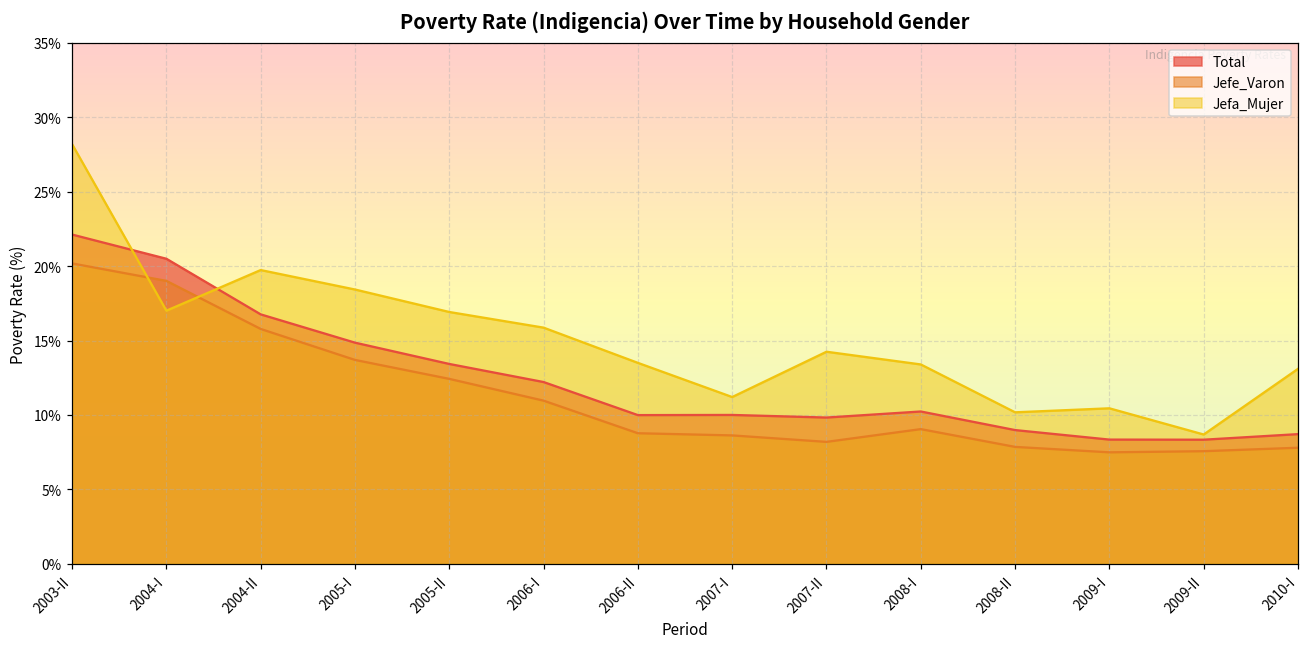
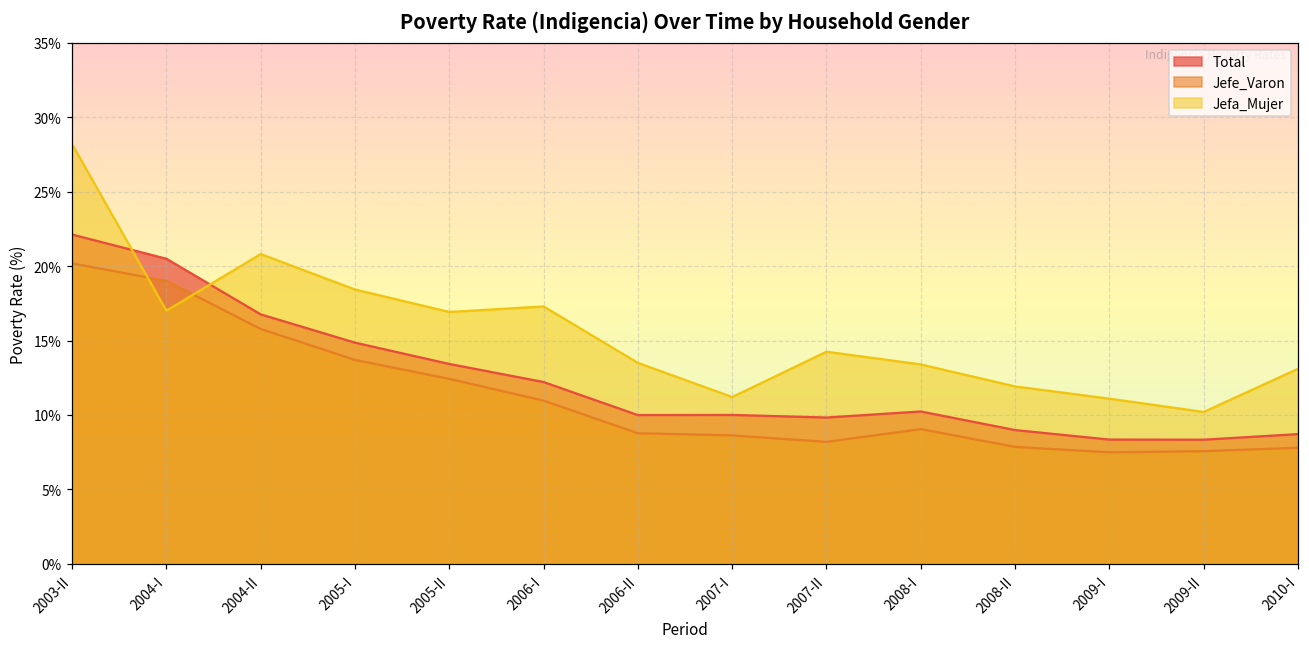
Jefa_Mujer, 2004-II: 19.7% -> 20.8%
Jefa_Mujer, 2006-I: 15.9% -> 17.3%
Jefa_Mujer, 2008-II: 10.2% -> 11.9%
Jefa_Mujer, 2009-I: 10.4% -> 11.1%
Jefa_Mujer, 2009-II: 8.7% -> 10.2%
